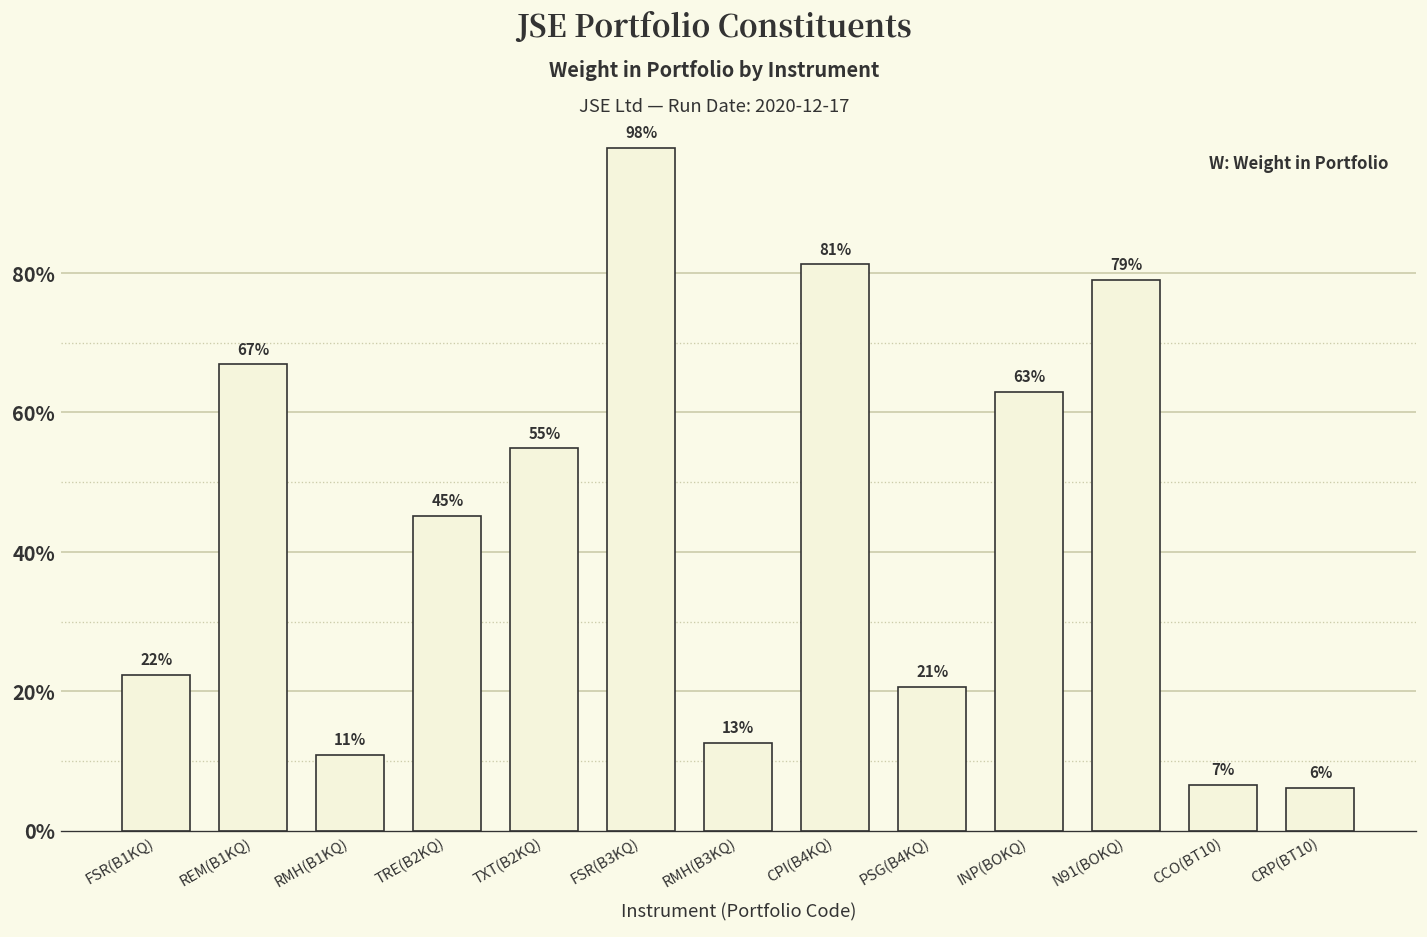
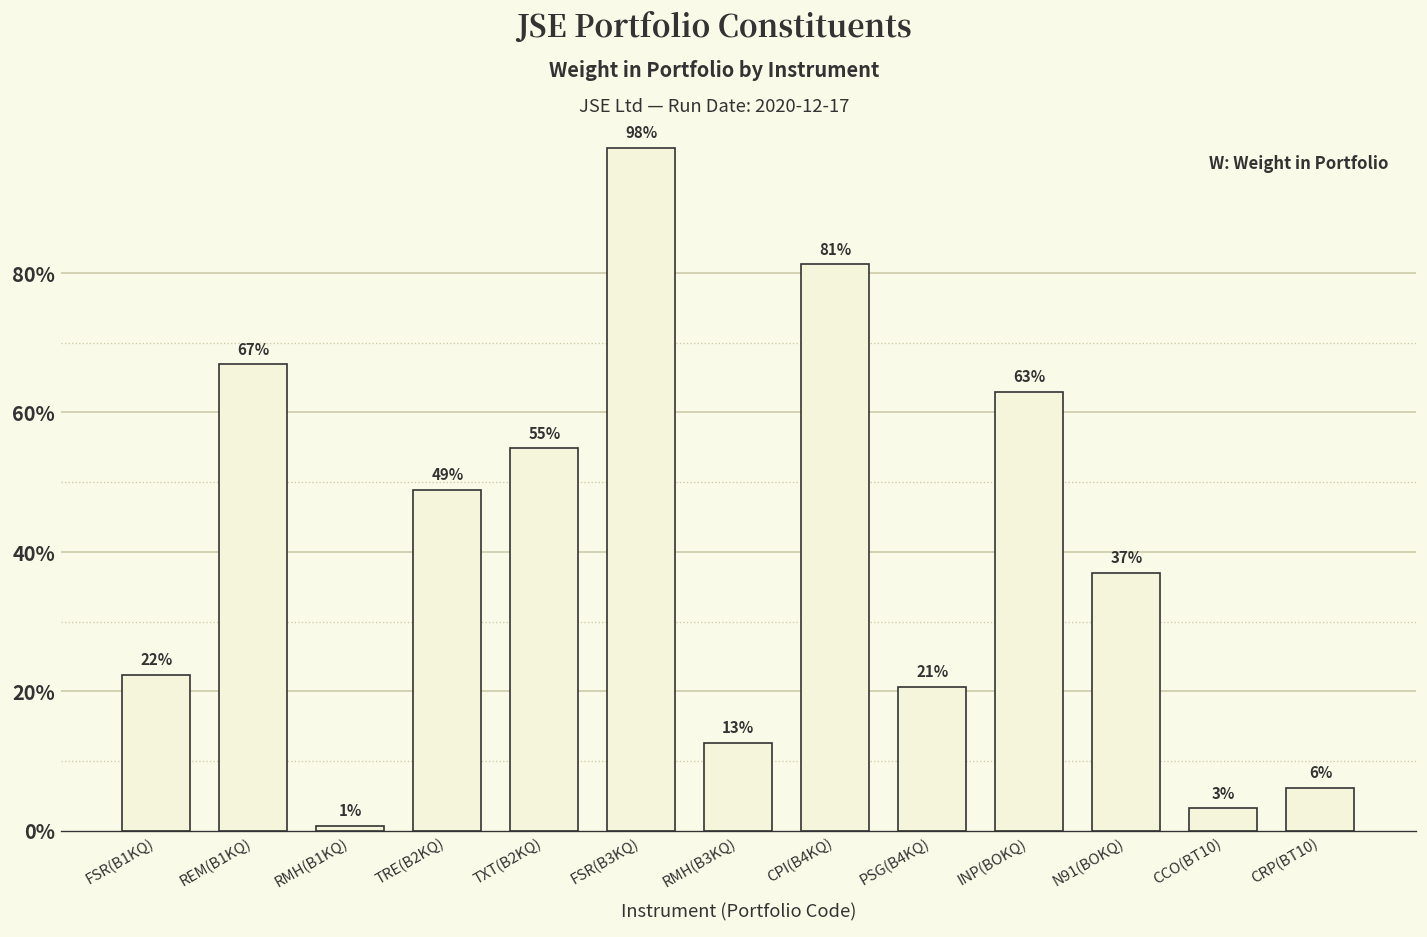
RMH(B1KQ): 11% -> 1%
TRE(B2KQ): 45% -> 49%
N91(BOKQ): 79% -> 37%
CCO(BT10): 7% -> 3%
